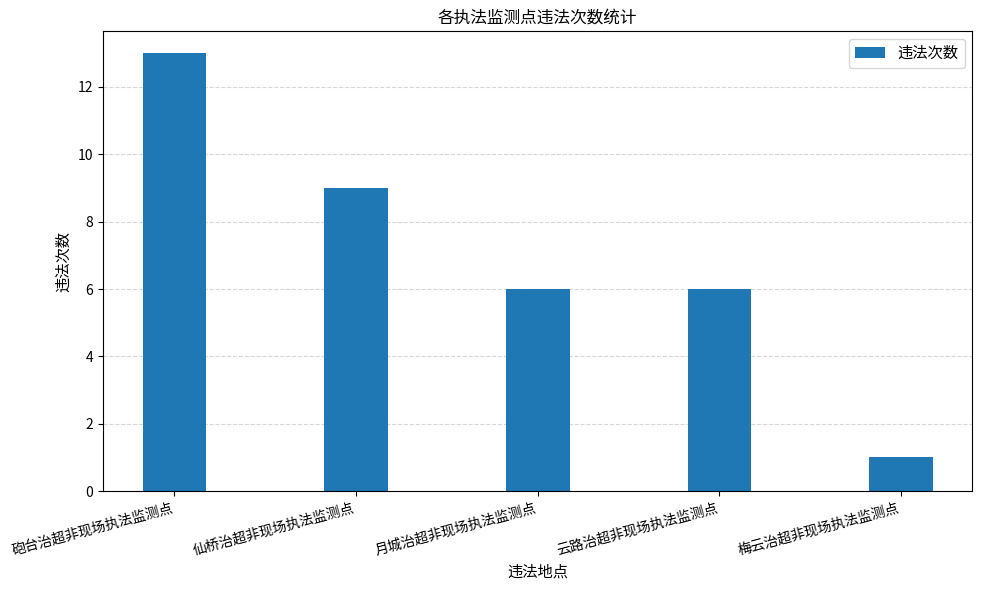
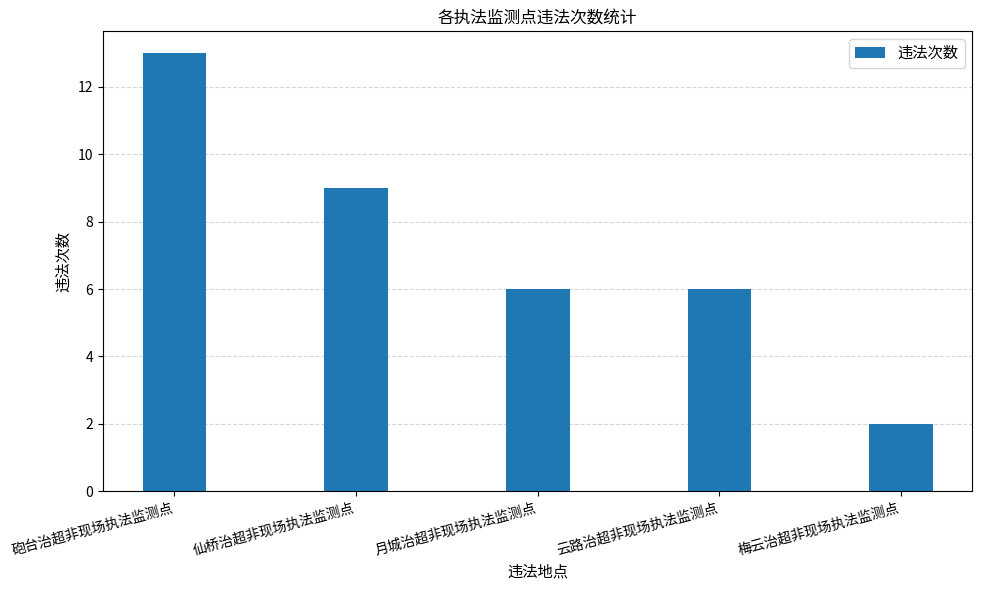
梅云治超非现场执法监测点: 1 -> 2
